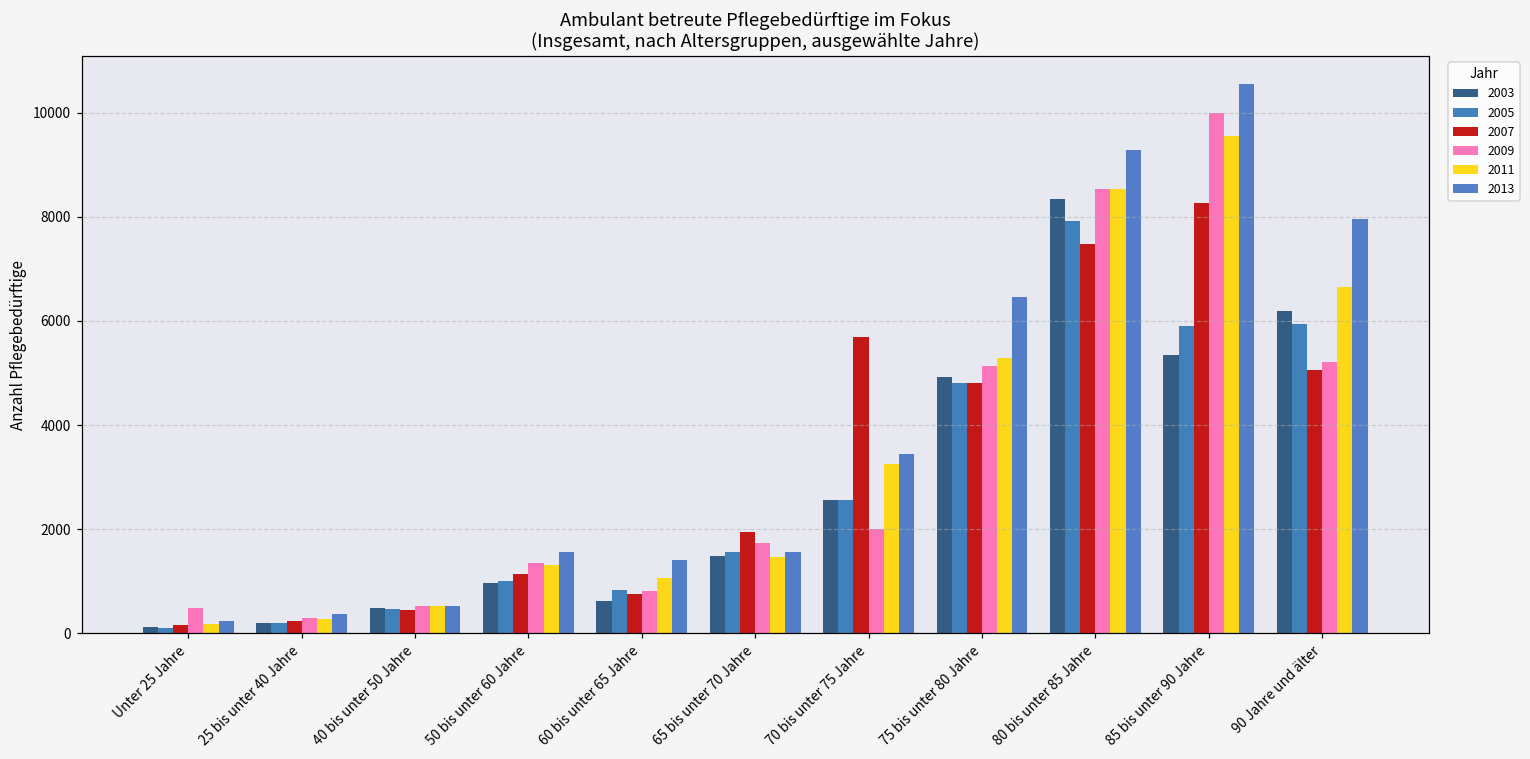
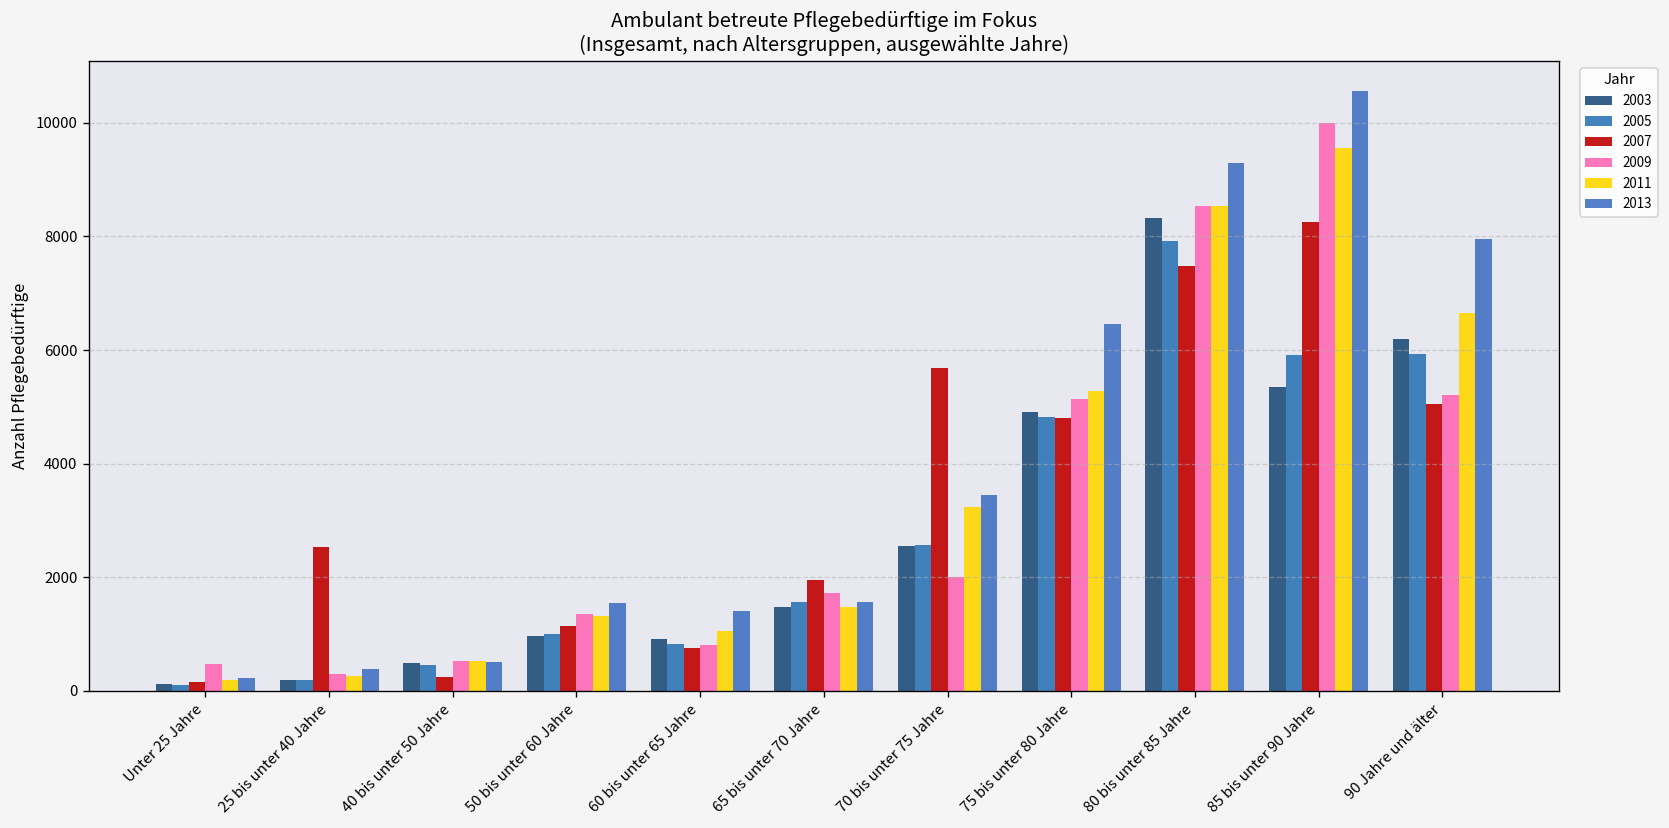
2007, 25 bis unter 40 Jahre: 200 -> 2500
2007, 40 bis unter 50 Jahre: 500 -> 200
2003, 60 bis unter 65 Jahre: 600 -> 900
